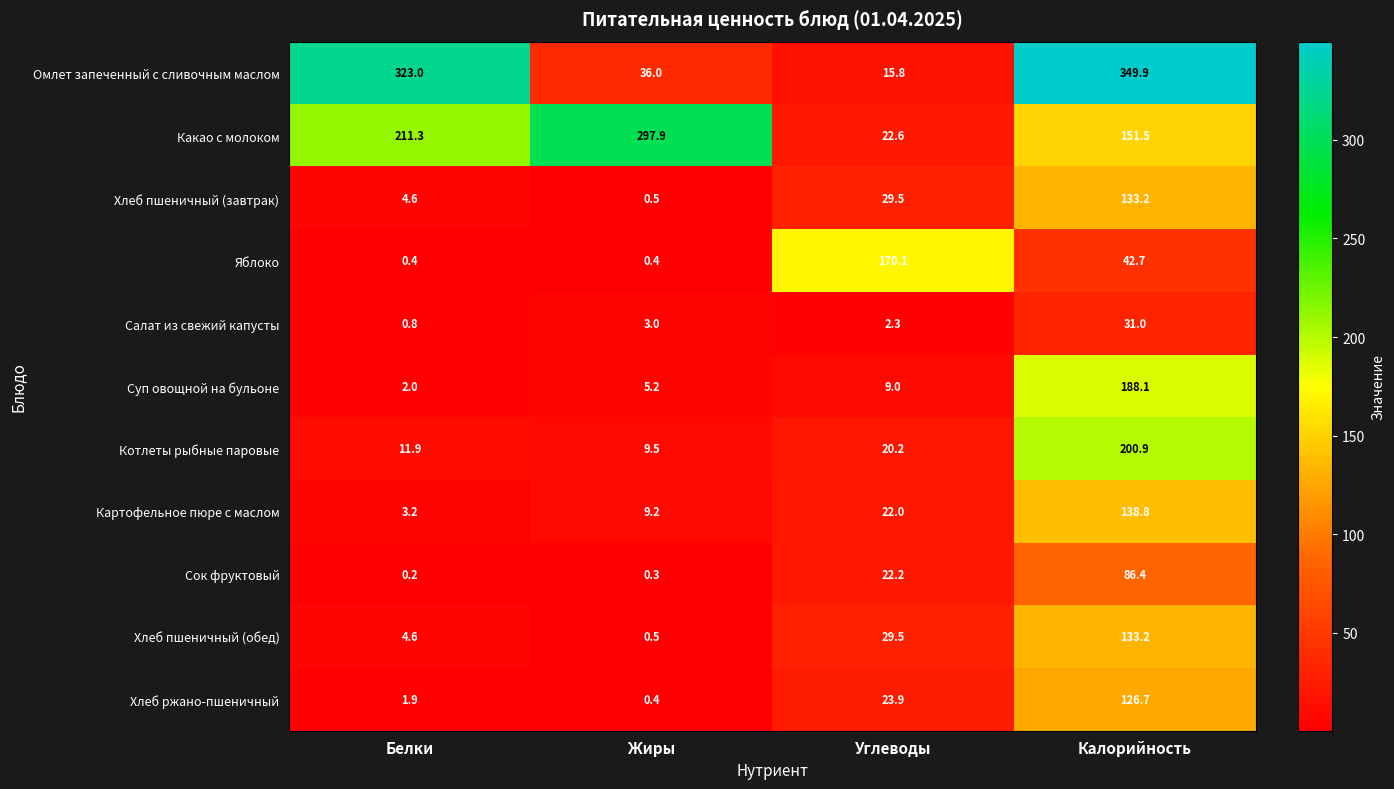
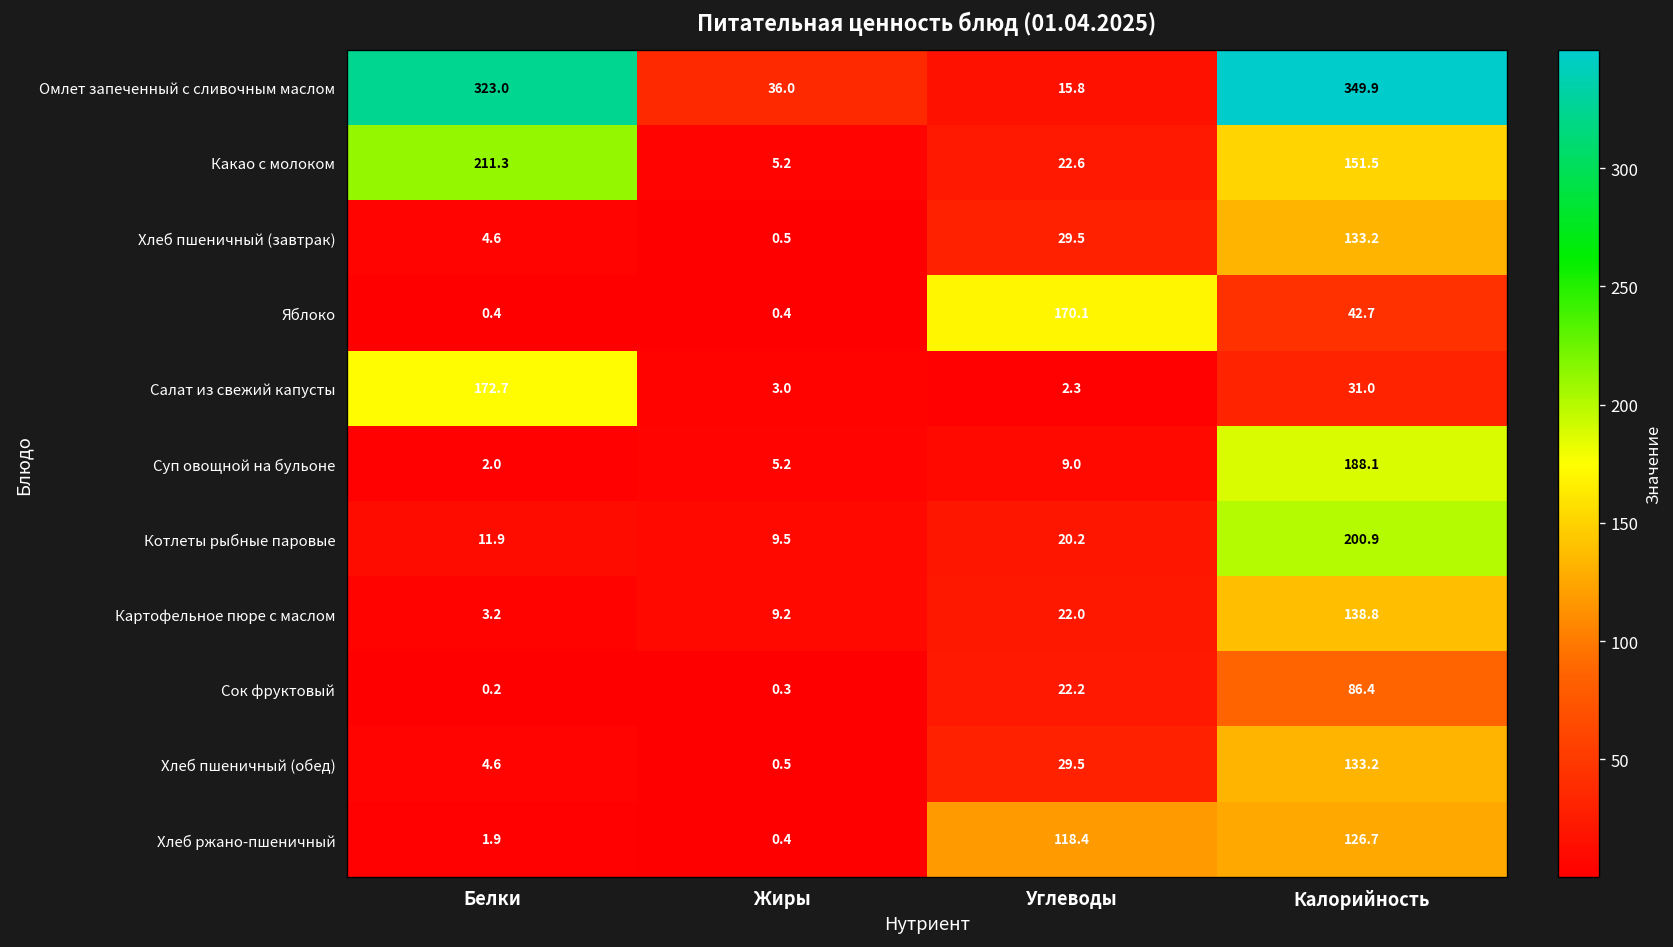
Какао с молоком, Жиры: 297.9 -> 5.2
Салат из свежий капусты, Белки: 0.8 -> 172.7
Хлеб ржано-пшеничный, Углеводы: 23.9 -> 118.4
